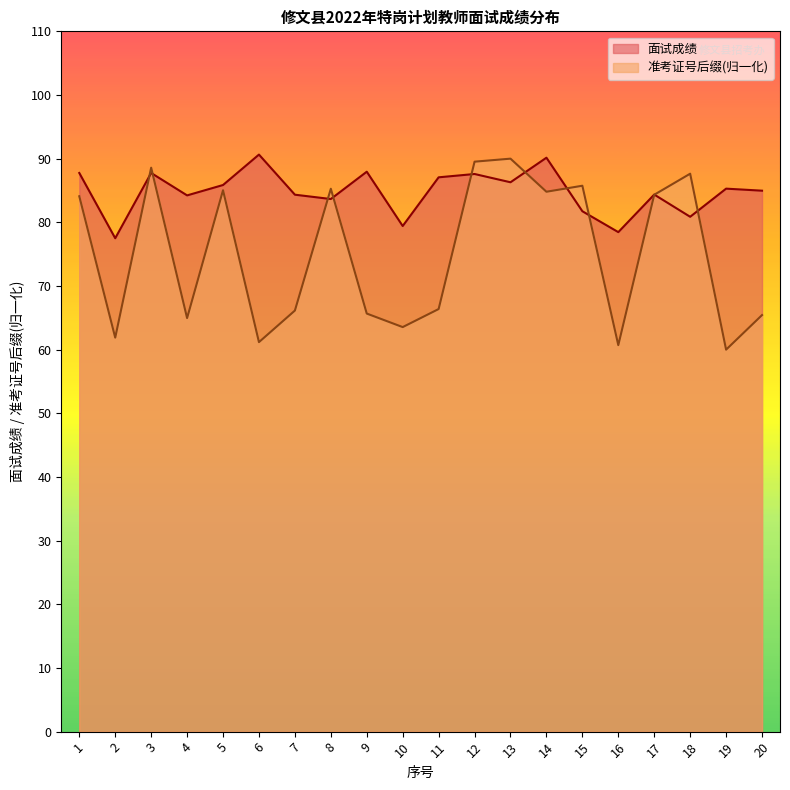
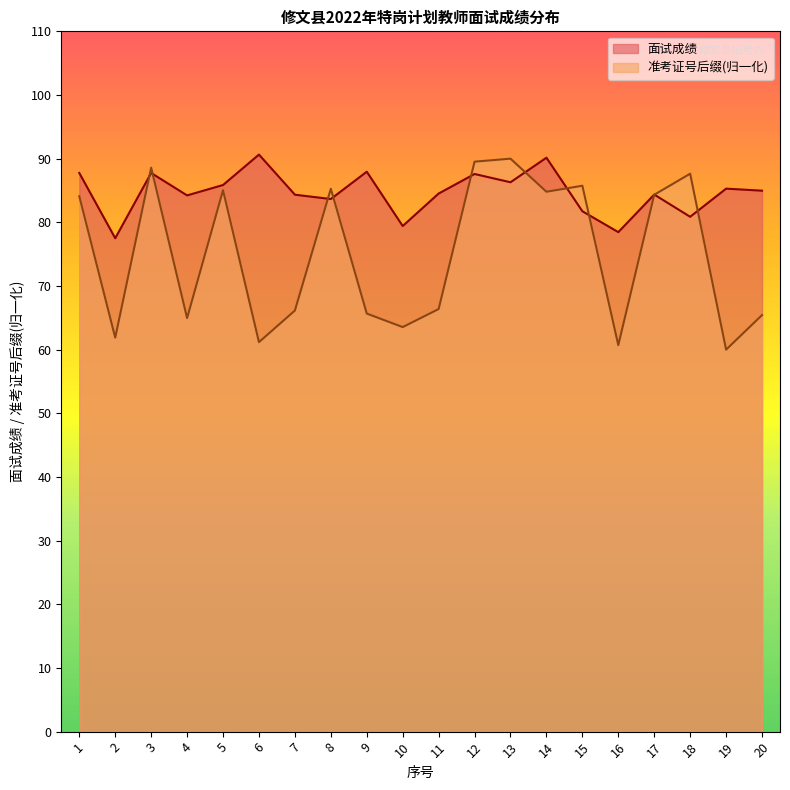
面试成绩, 11: 87 -> 85
